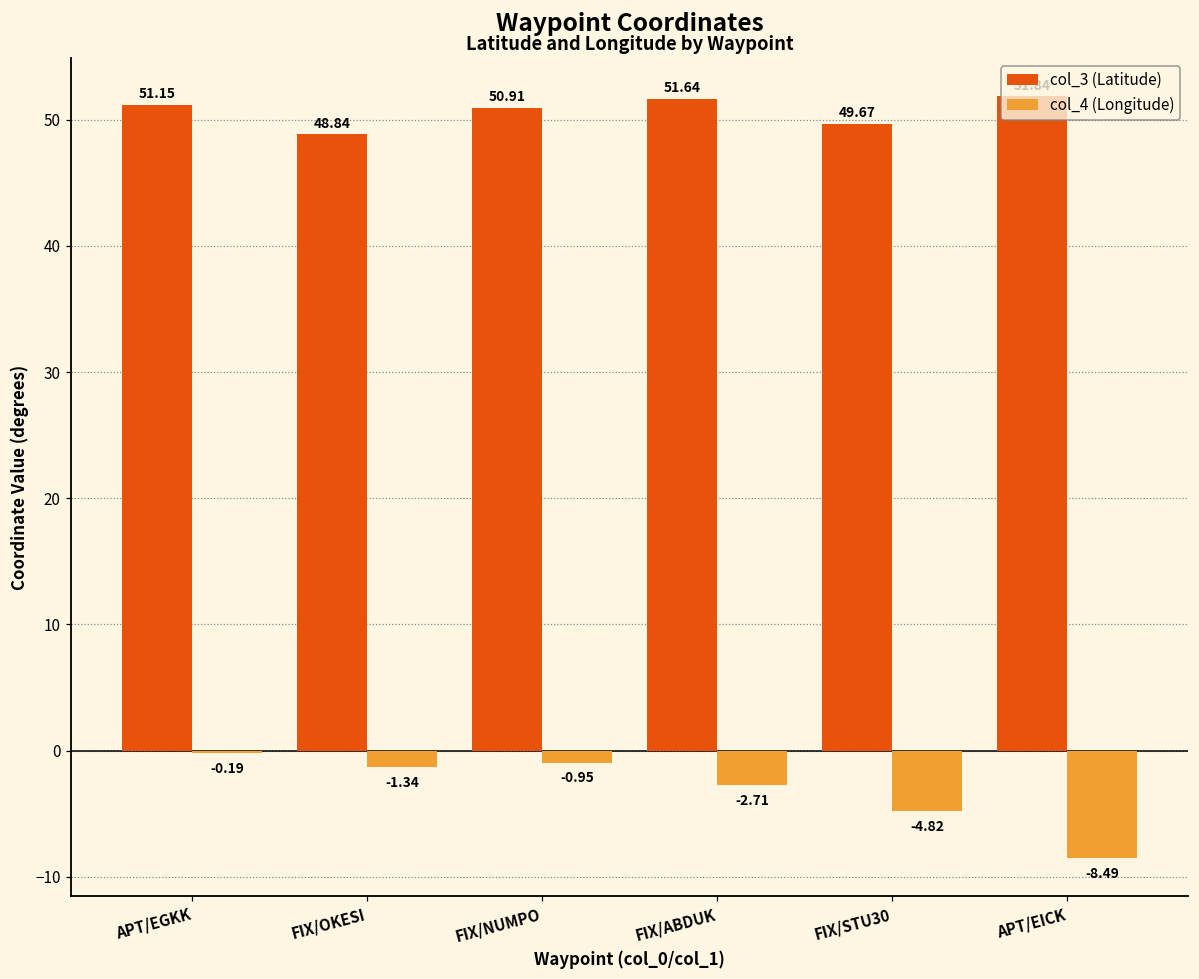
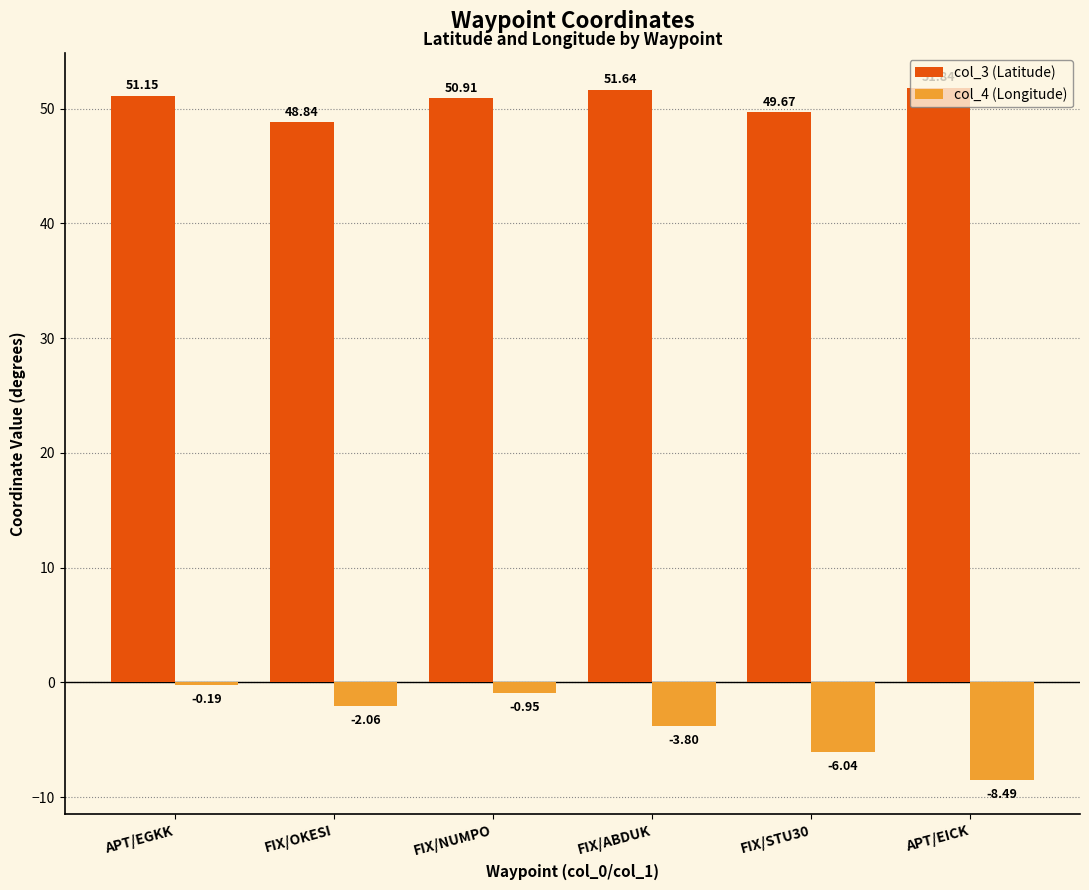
col_4 (Longitude), FIX/OKESI: -1.34 -> -2.06
col_4 (Longitude), FIX/ABDUK: -2.71 -> -3.80
col_4 (Longitude), FIX/STU30: -4.82 -> -6.04
